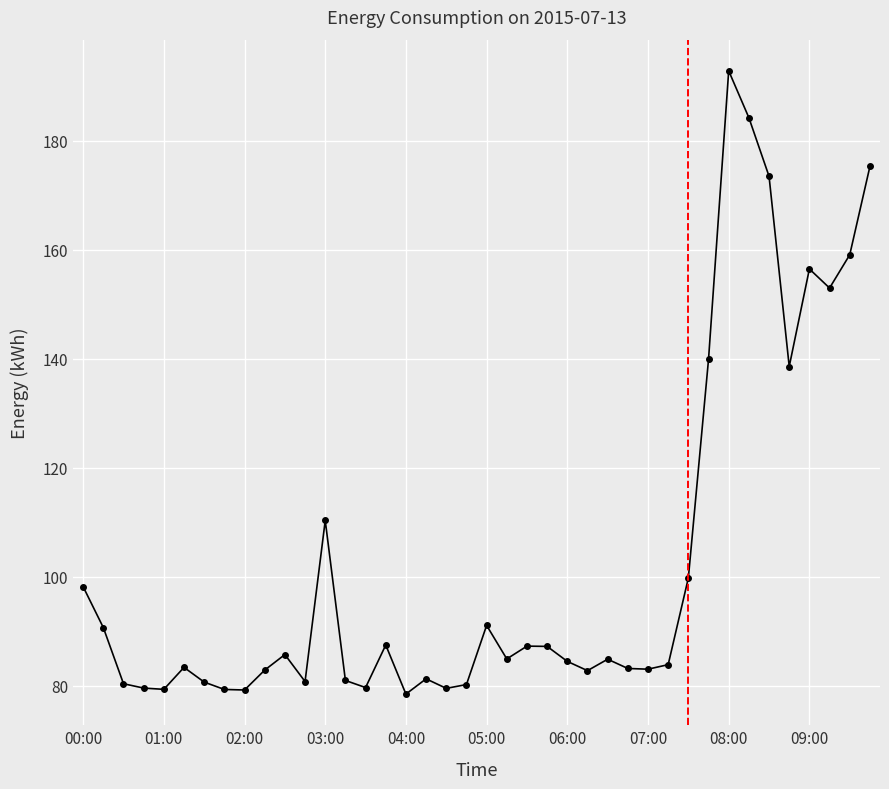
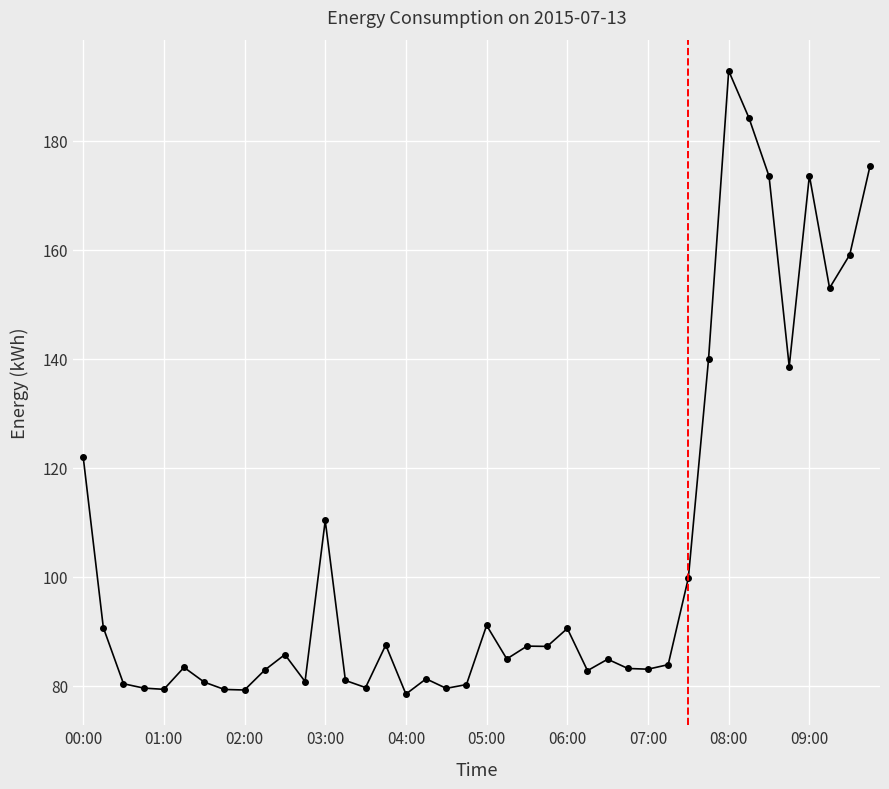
00:00: 98 -> 122
06:00: 84 -> 90
09:00: 156 -> 174
